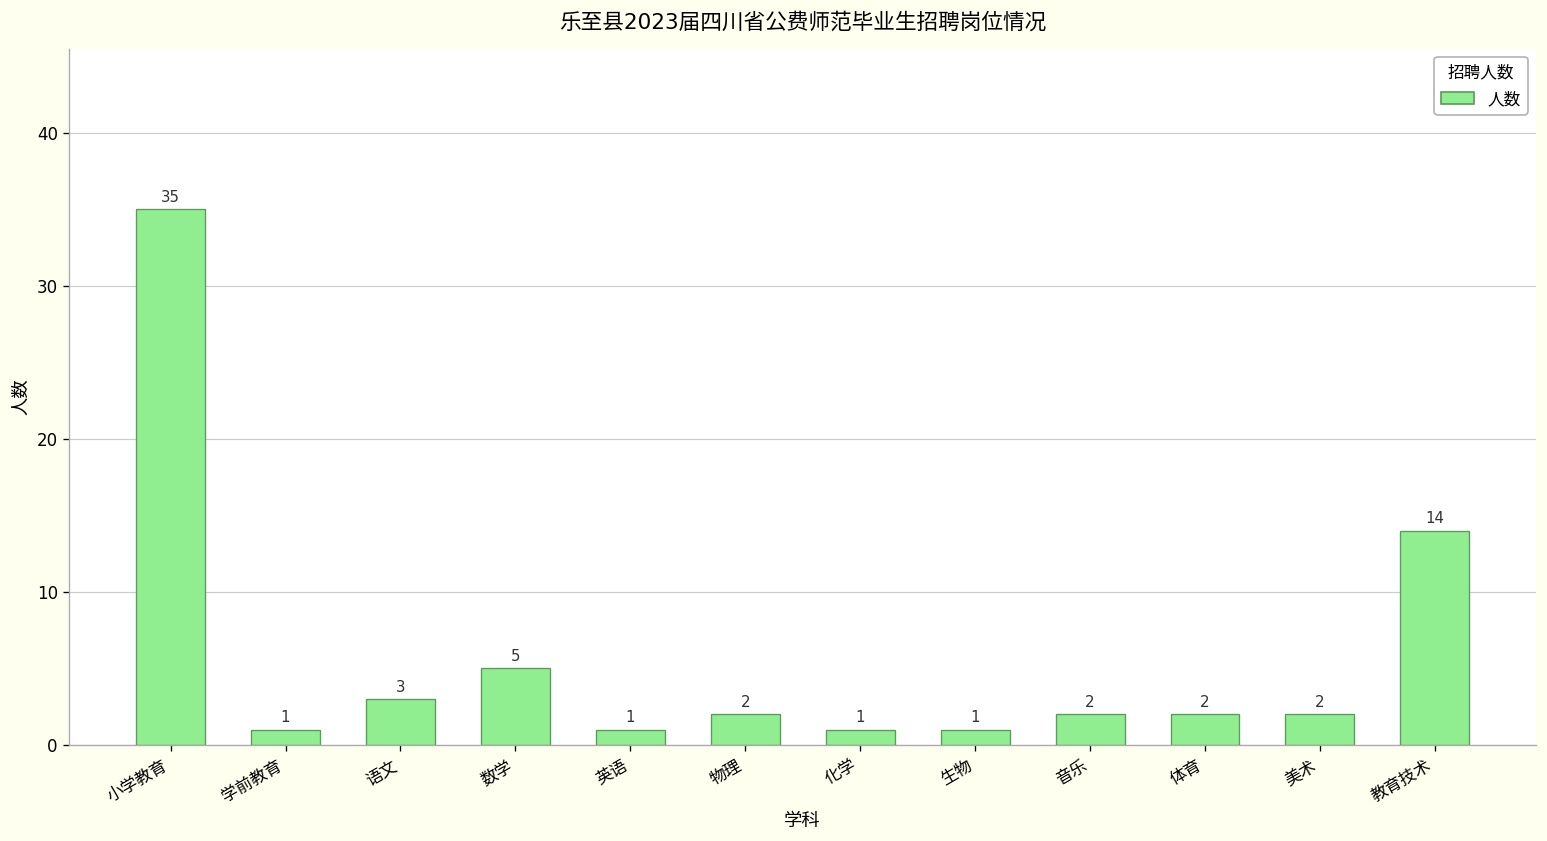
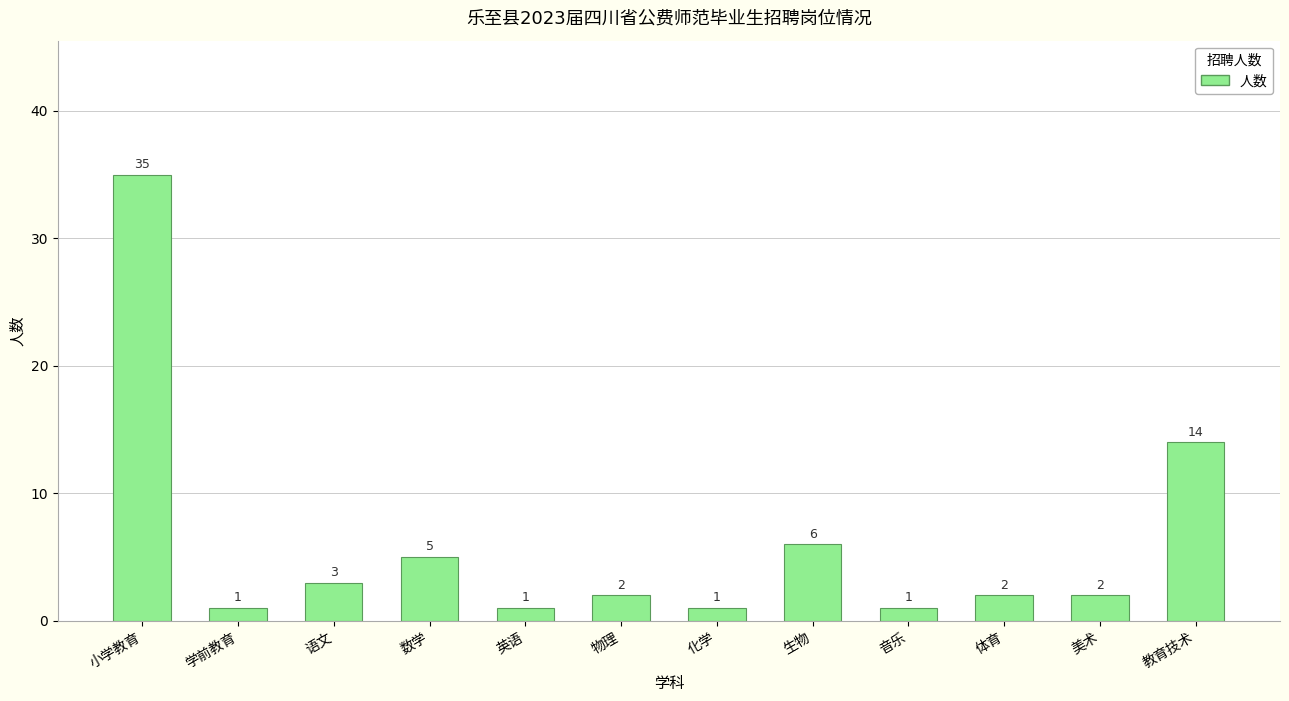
生物: 1 -> 6
音乐: 2 -> 1
